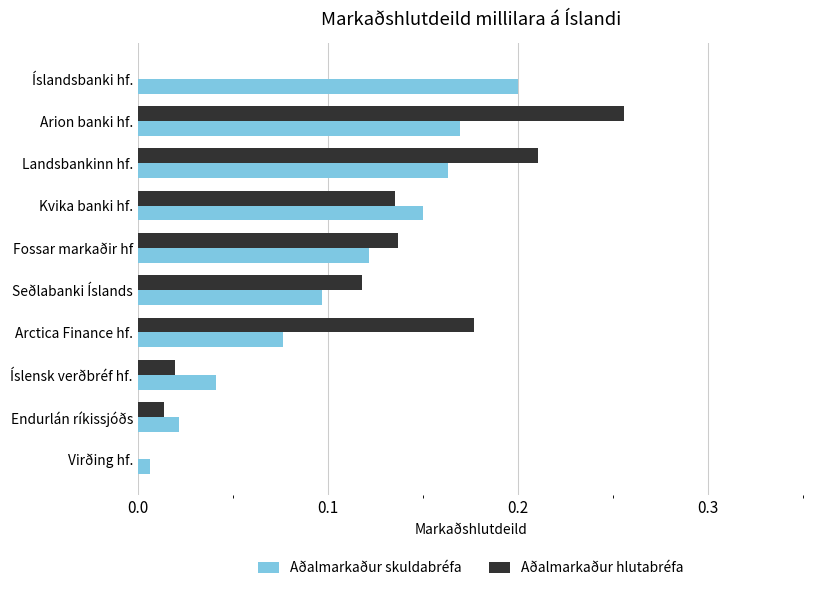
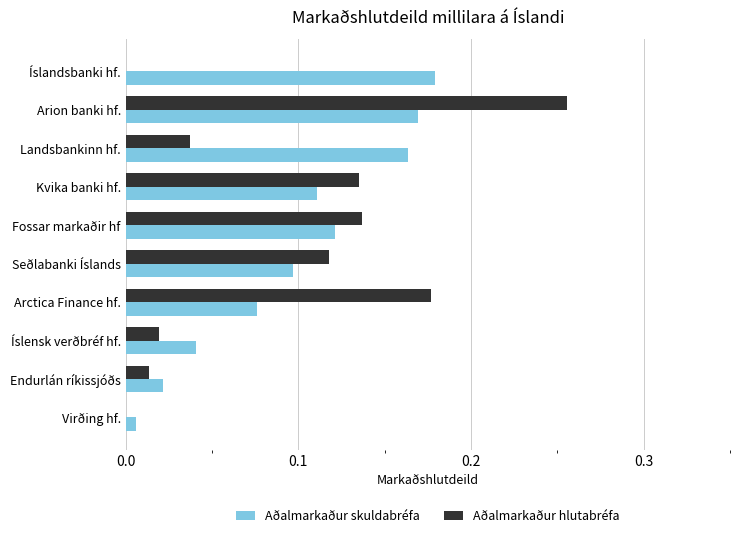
Aðalmarkaður skuldabréfa, Íslandsbanki hf.: 0.200 -> 0.179
Aðalmarkaður hlutabréfa, Landsbankinn hf.: 0.210 -> 0.037
Aðalmarkaður skuldabréfa, Kvika banki hf.: 0.150 -> 0.111
